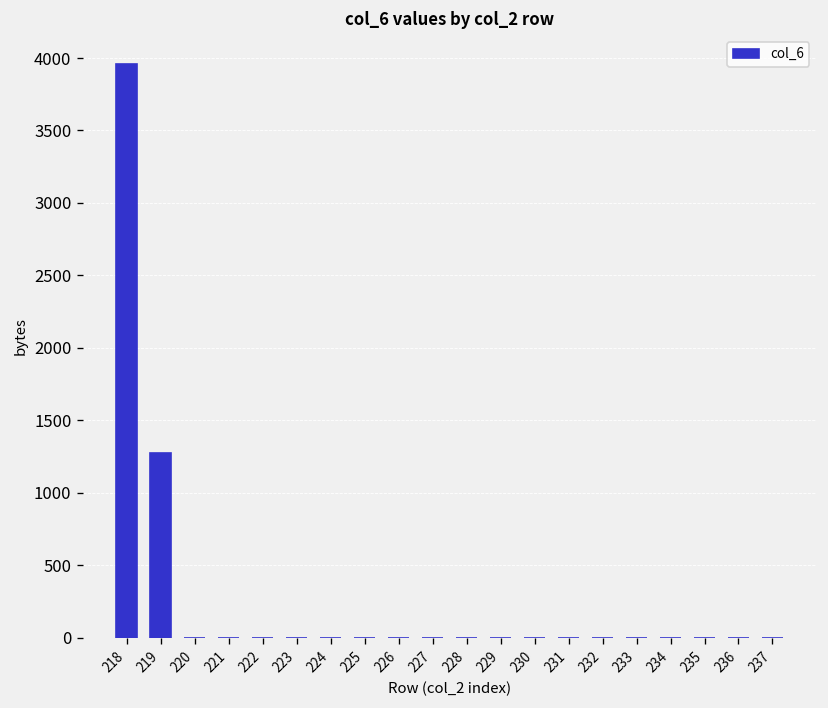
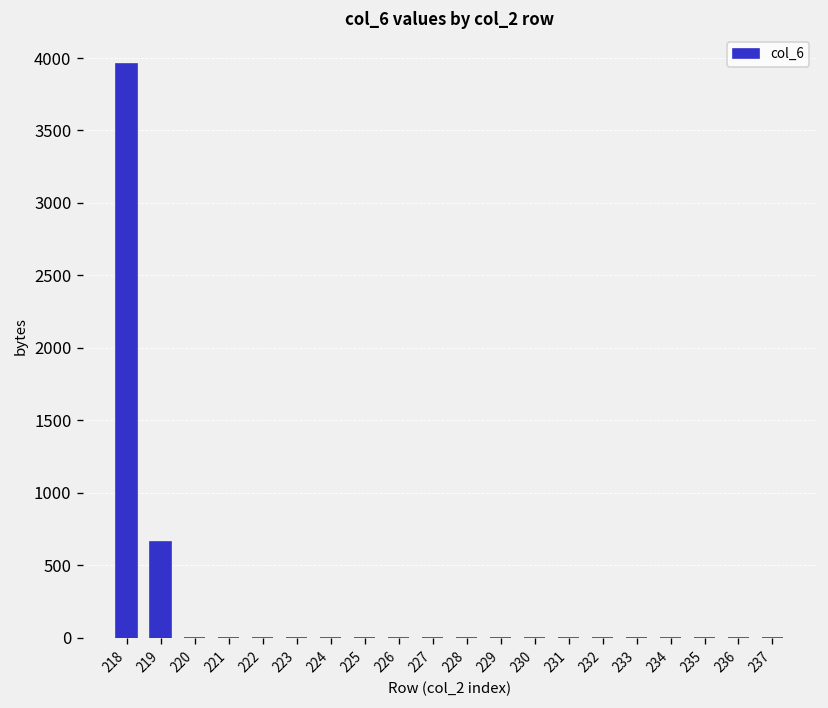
219: 1270 -> 660
